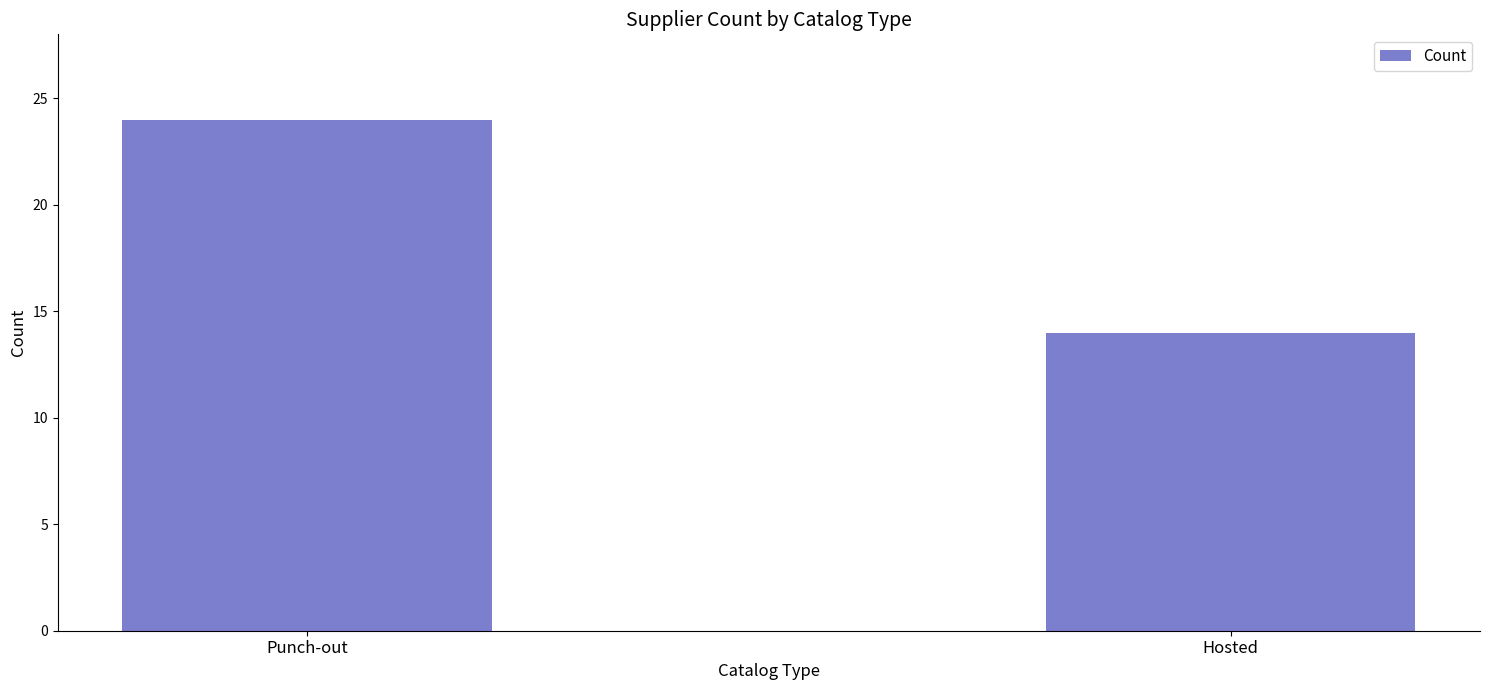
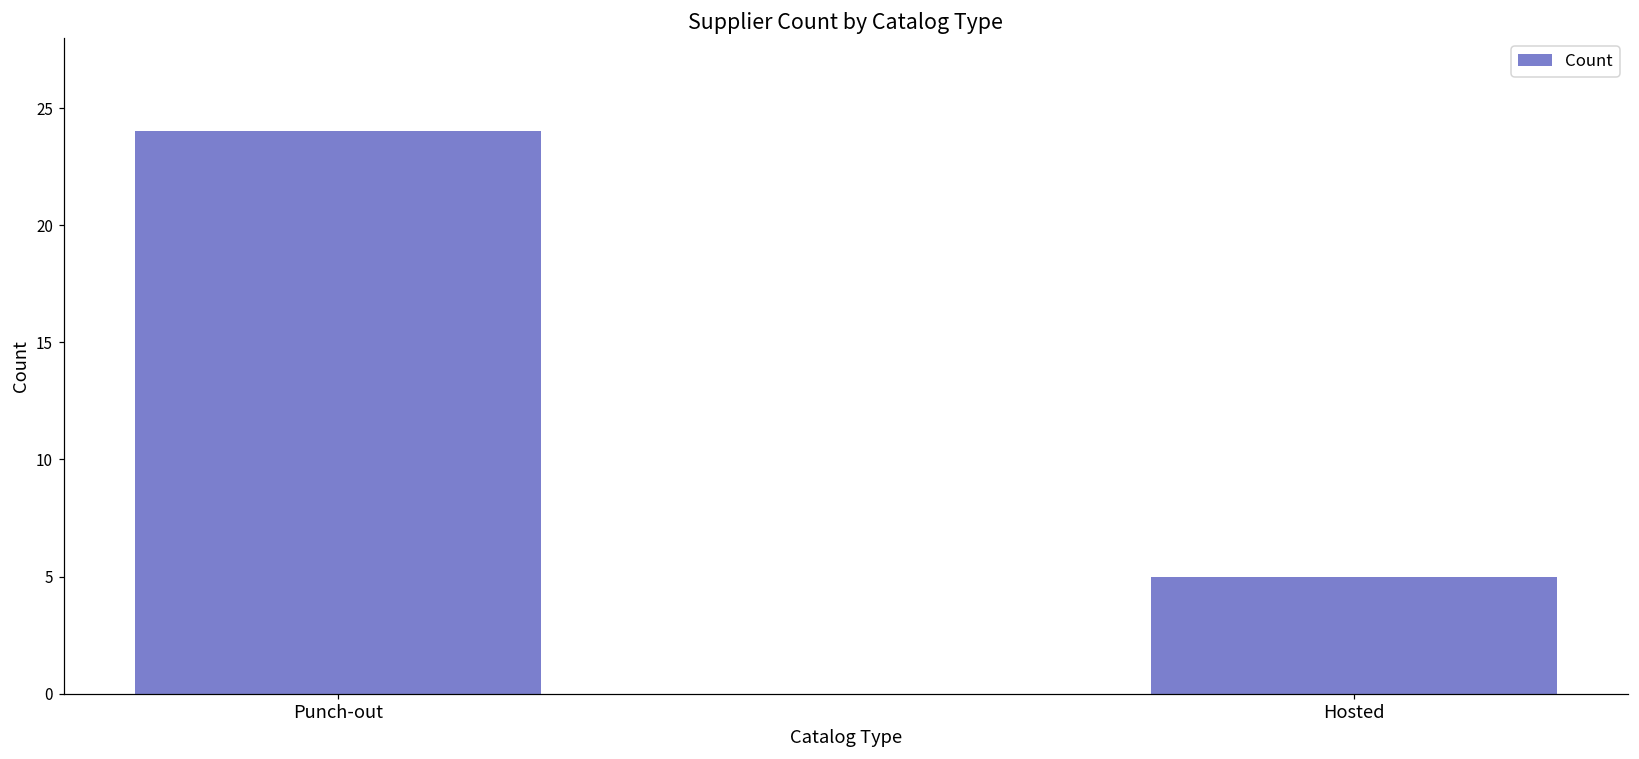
Hosted: 14 -> 5
